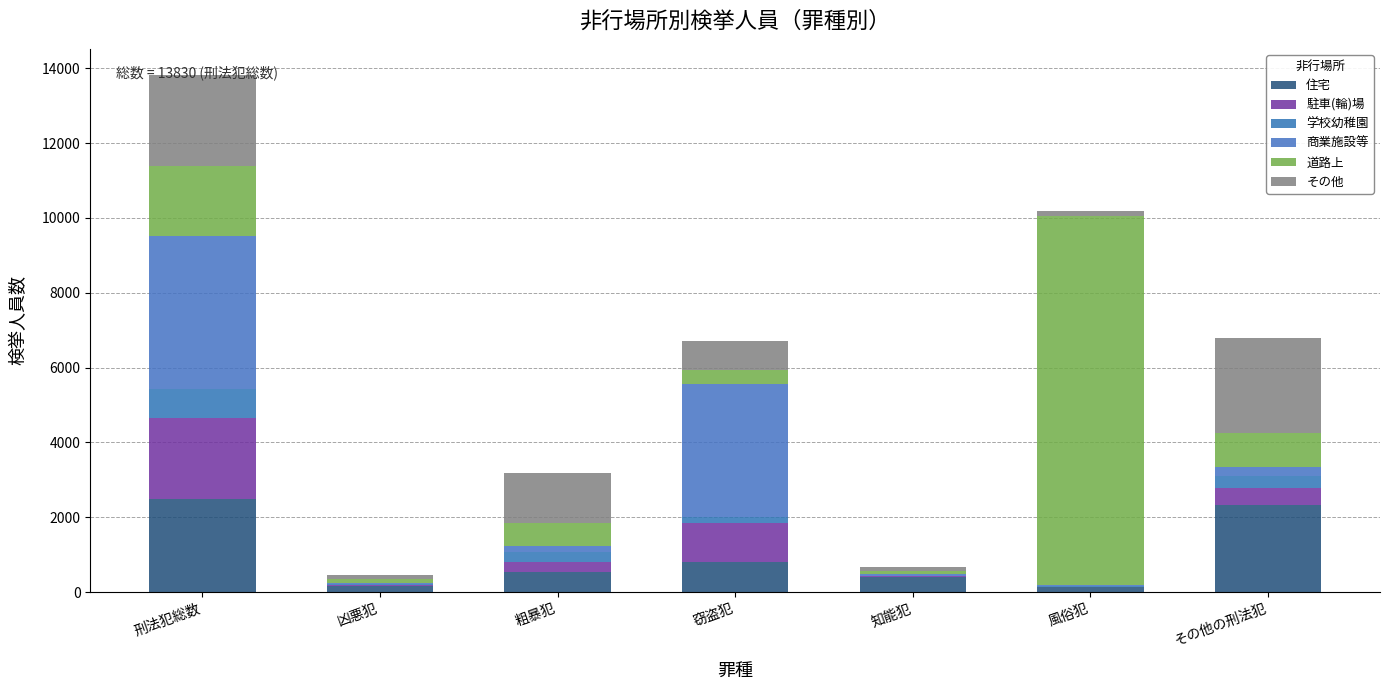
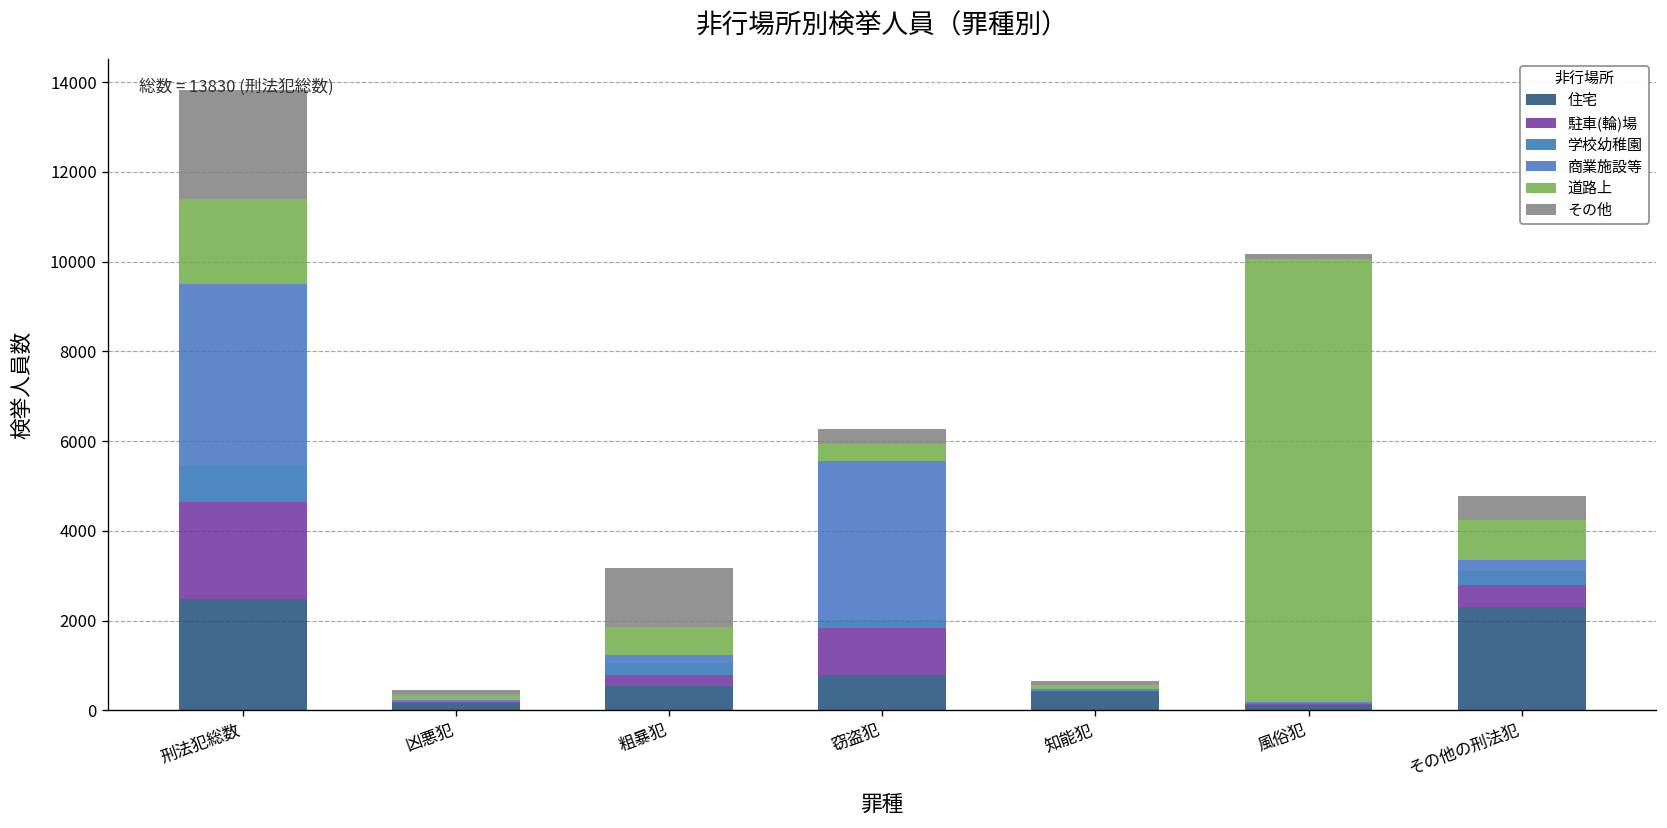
その他, 窃盗犯: 800 -> 300
その他, その他の刑法犯: 2500 -> 500
